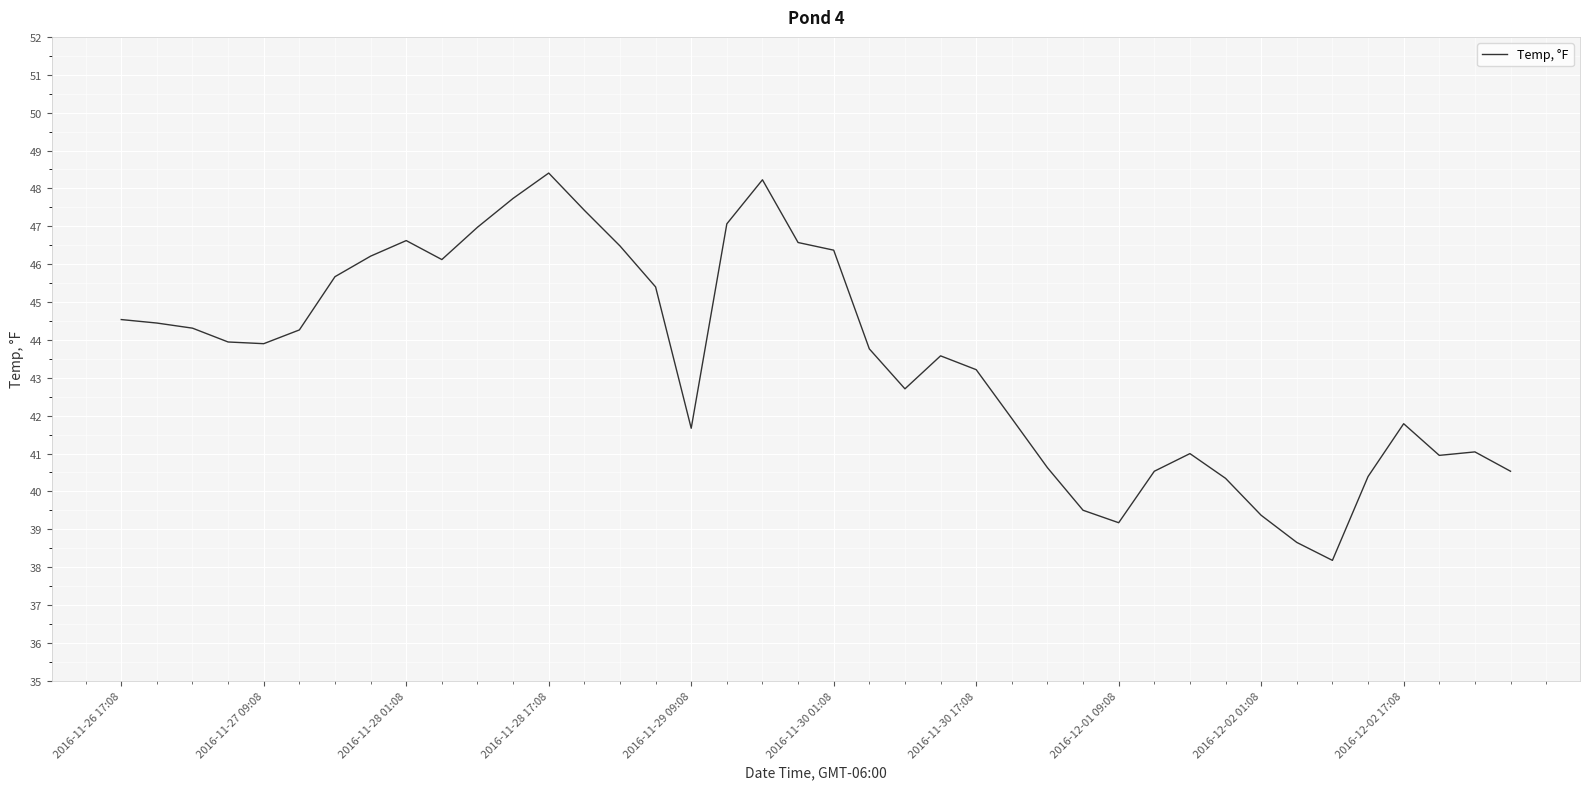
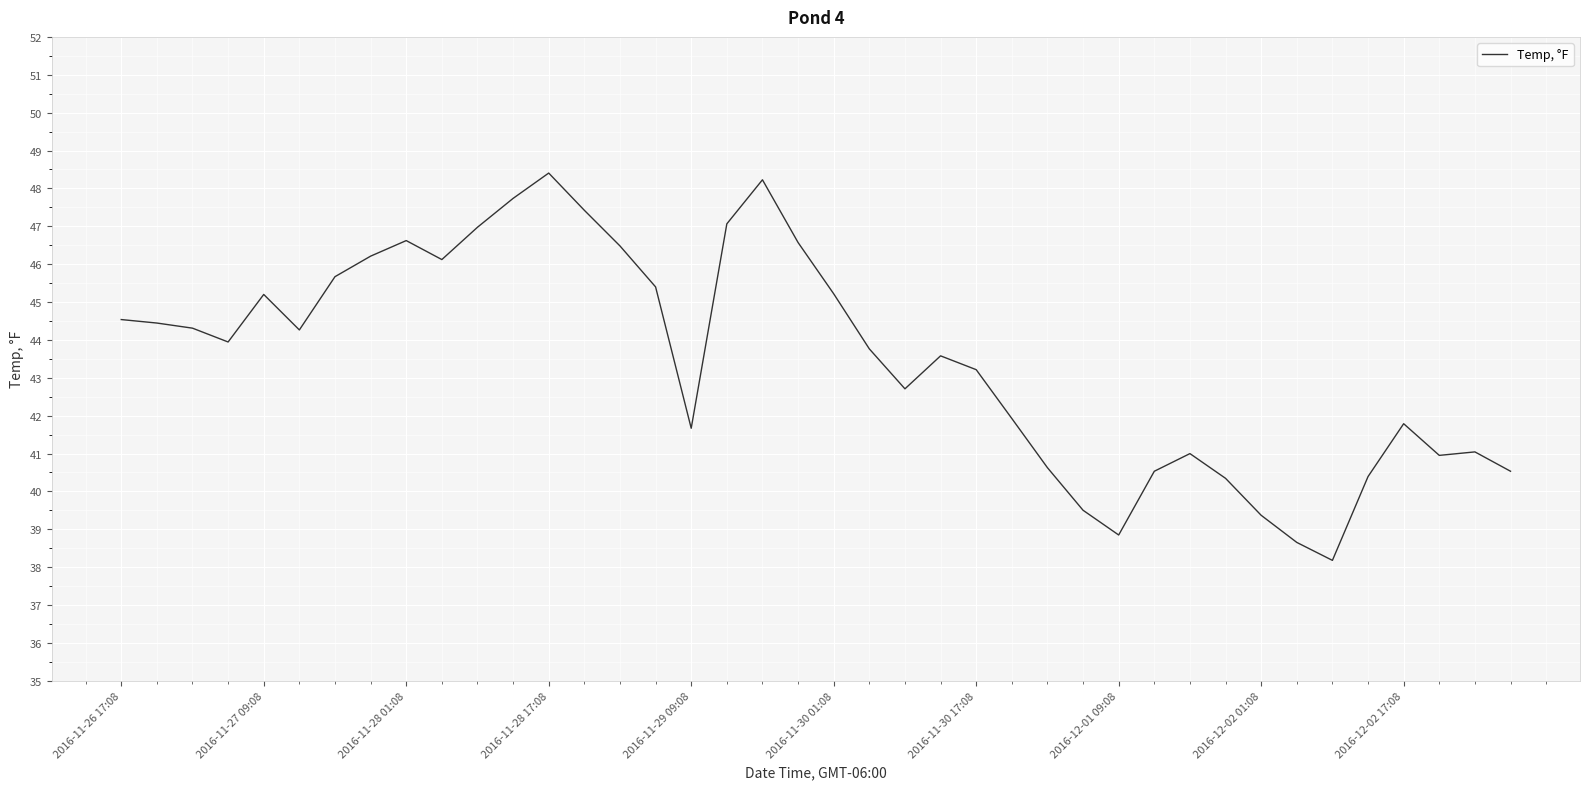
2016-11-27 09:08: 43.9 -> 45.2
2016-11-30 01:08: 46.4 -> 45.2
2016-12-01 09:08: 39.2 -> 38.8
